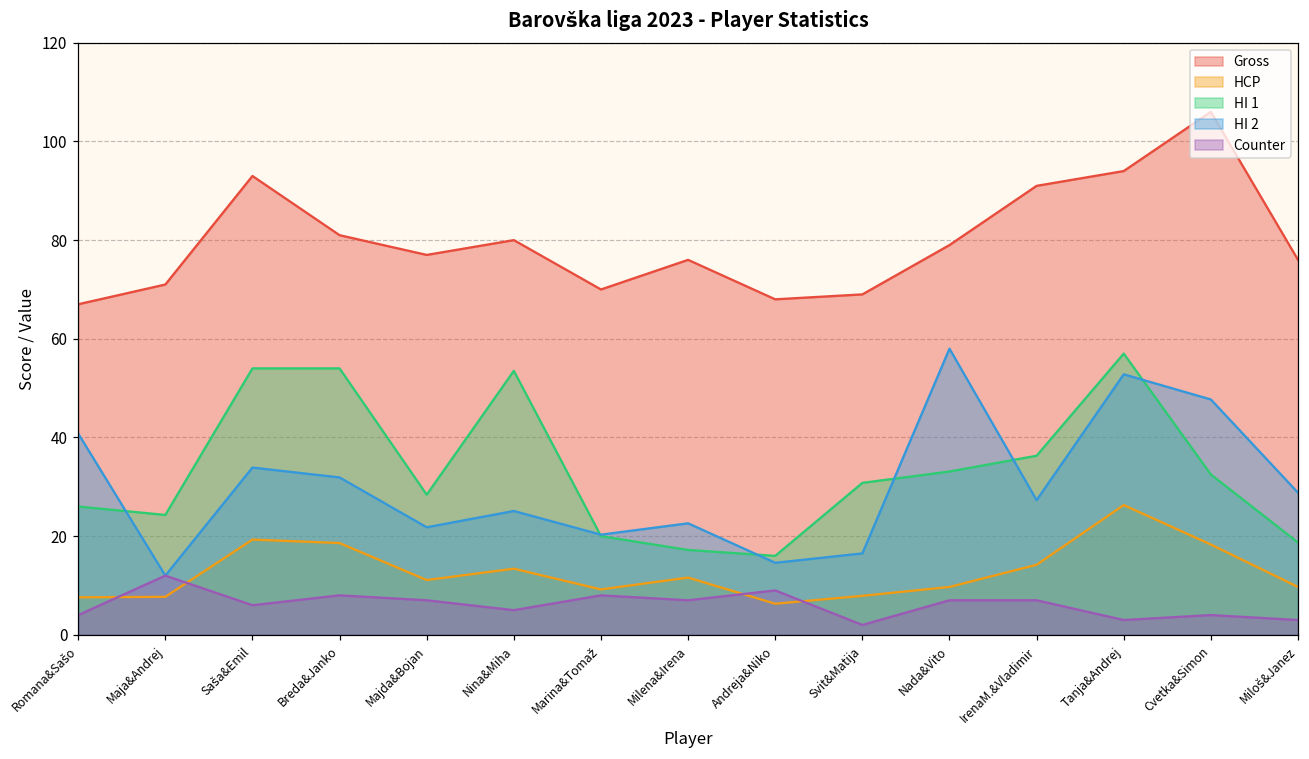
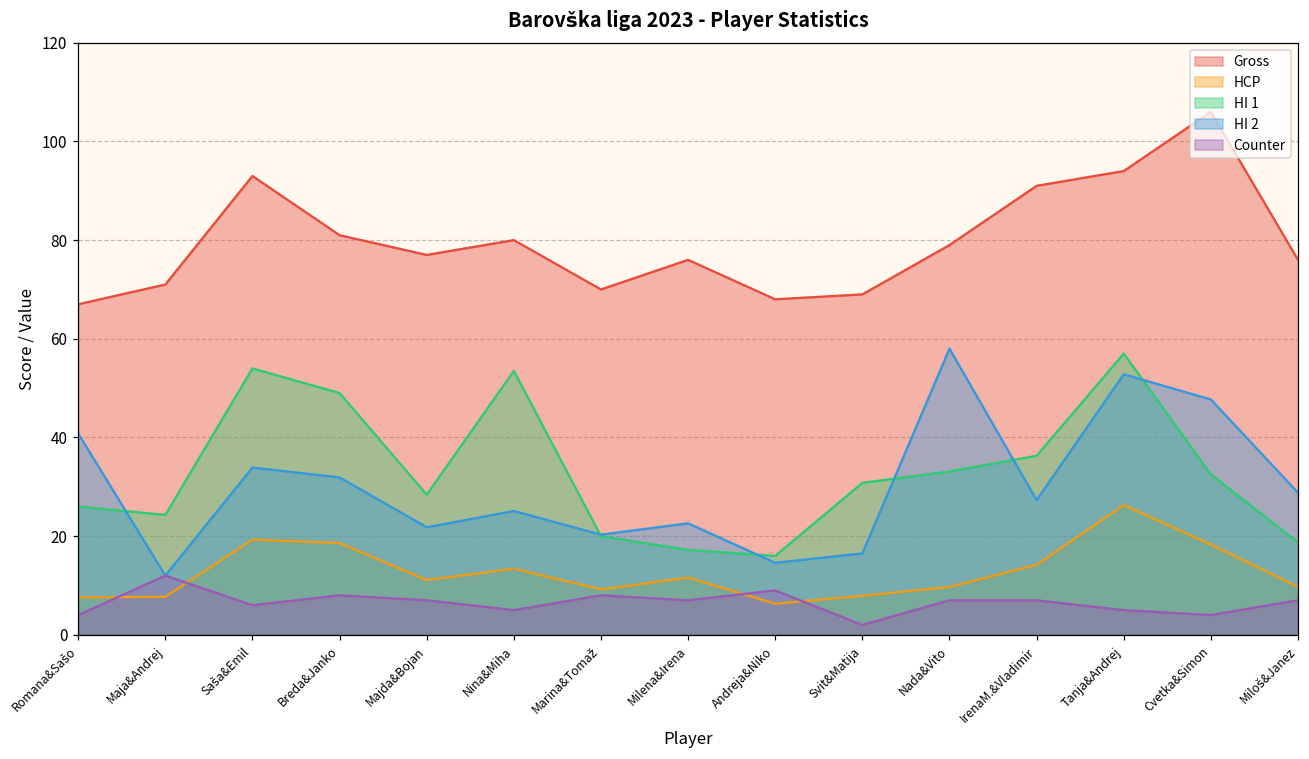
HI 1, Breda&Janko: 54 -> 49
Counter, Tanja&Andrej: 3 -> 5
Counter, Miloš&Janez: 3 -> 7
